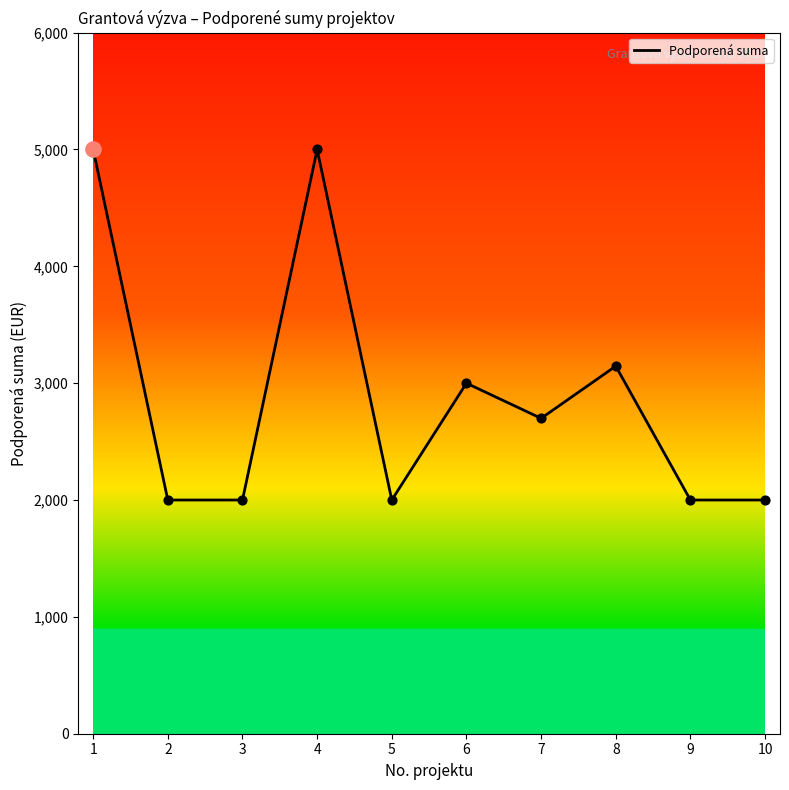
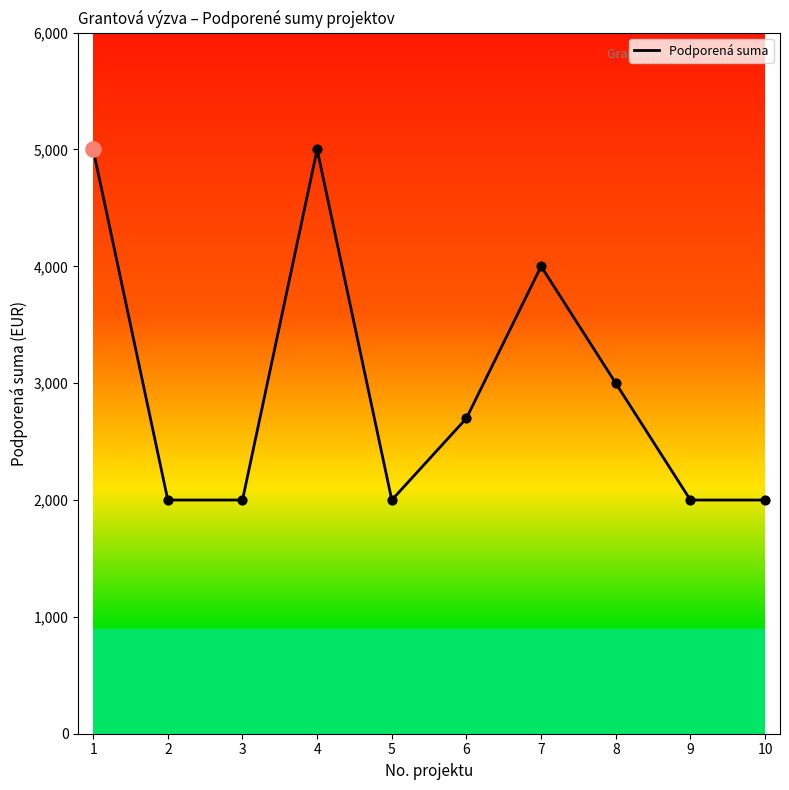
Podporená suma, 6: 3,000 -> 2,700
Podporená suma, 7: 2,700 -> 4,000
Podporená suma, 8: 3,150 -> 3,000
